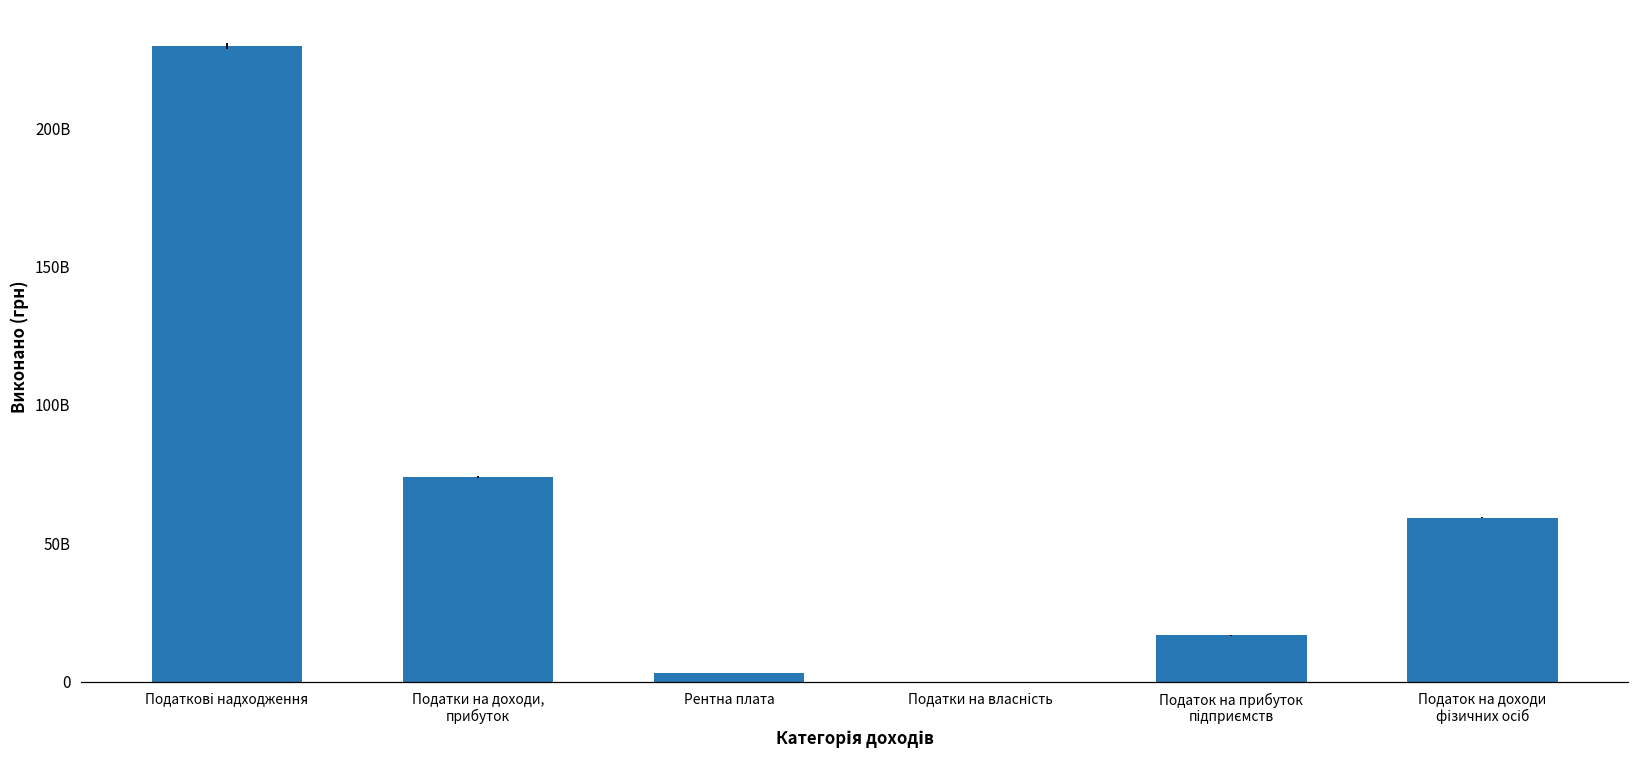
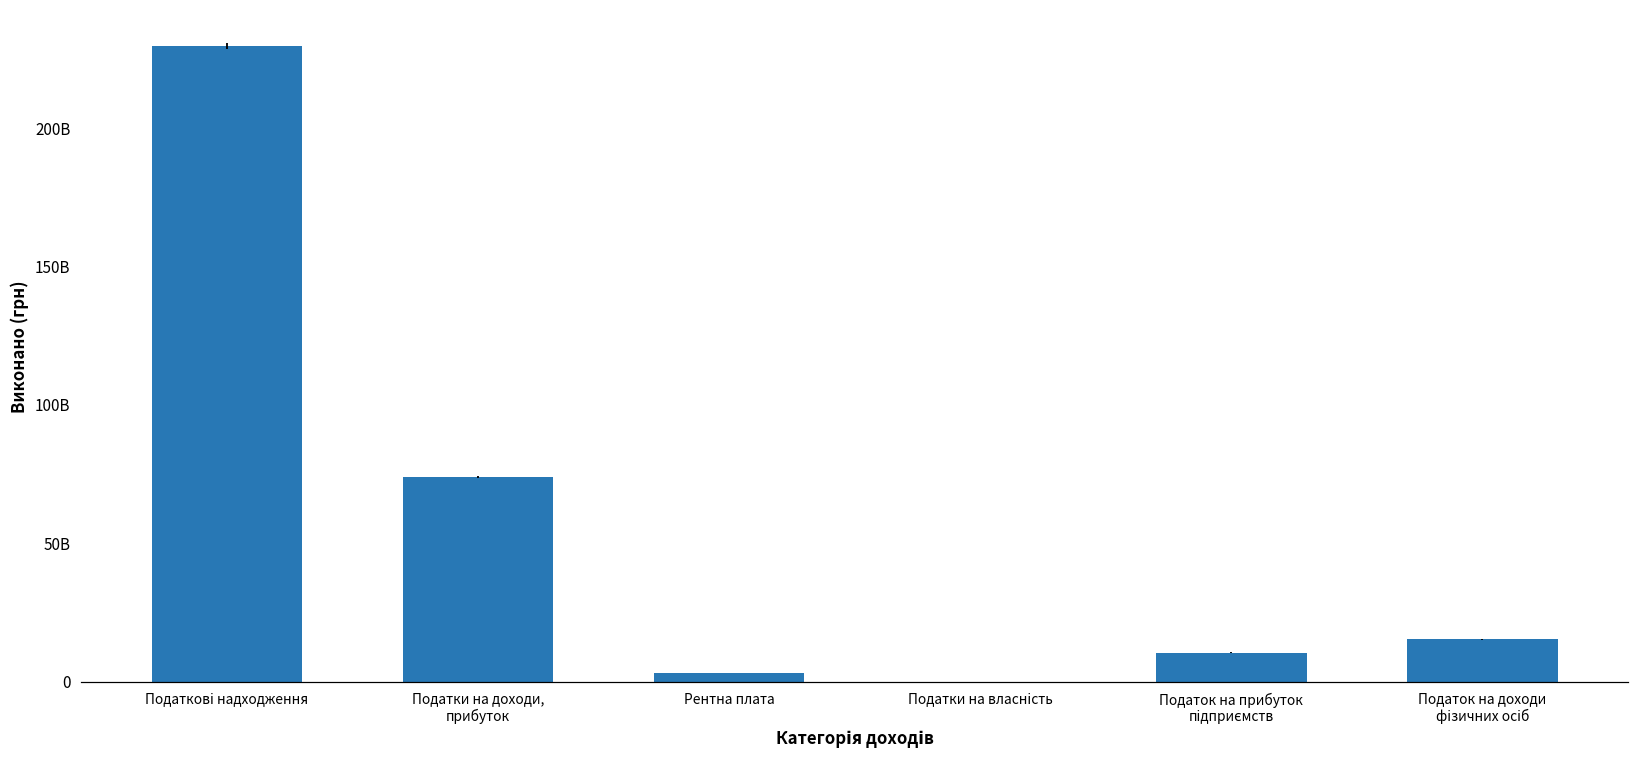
Податок на прибуток підприємств: 17000000000 -> 11000000000
Податок на доходи фізичних осіб: 59000000000 -> 15000000000
